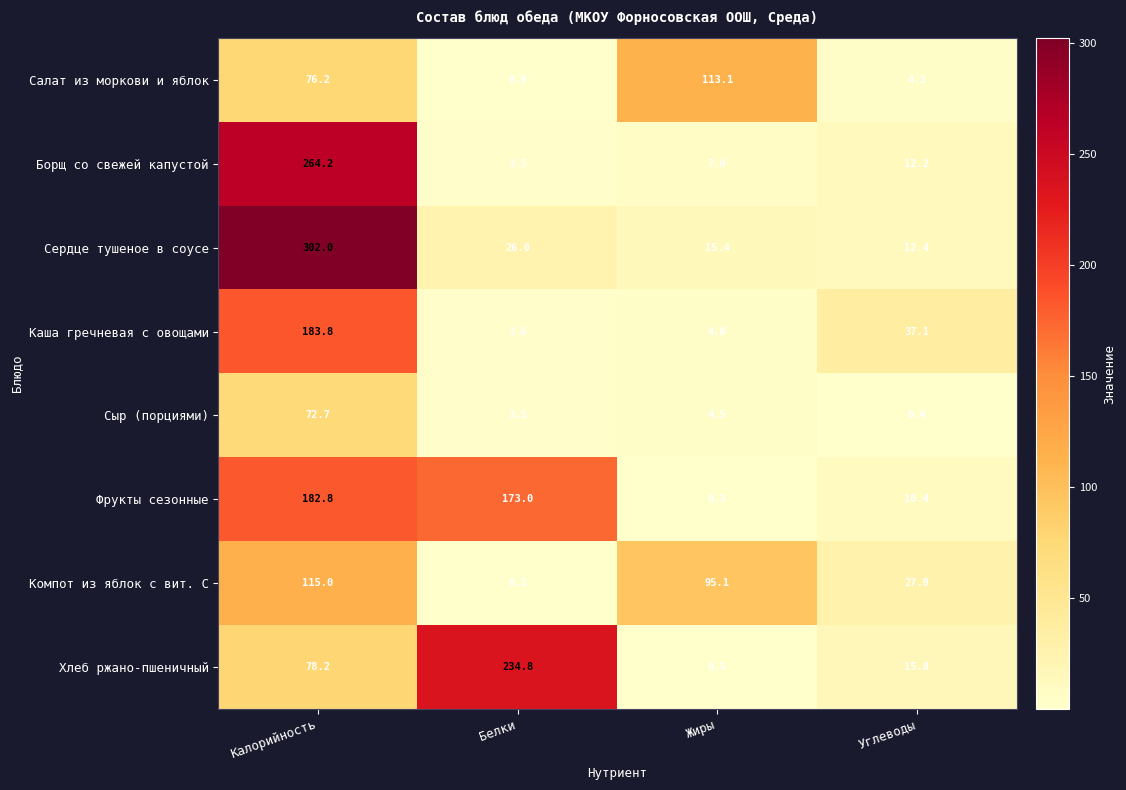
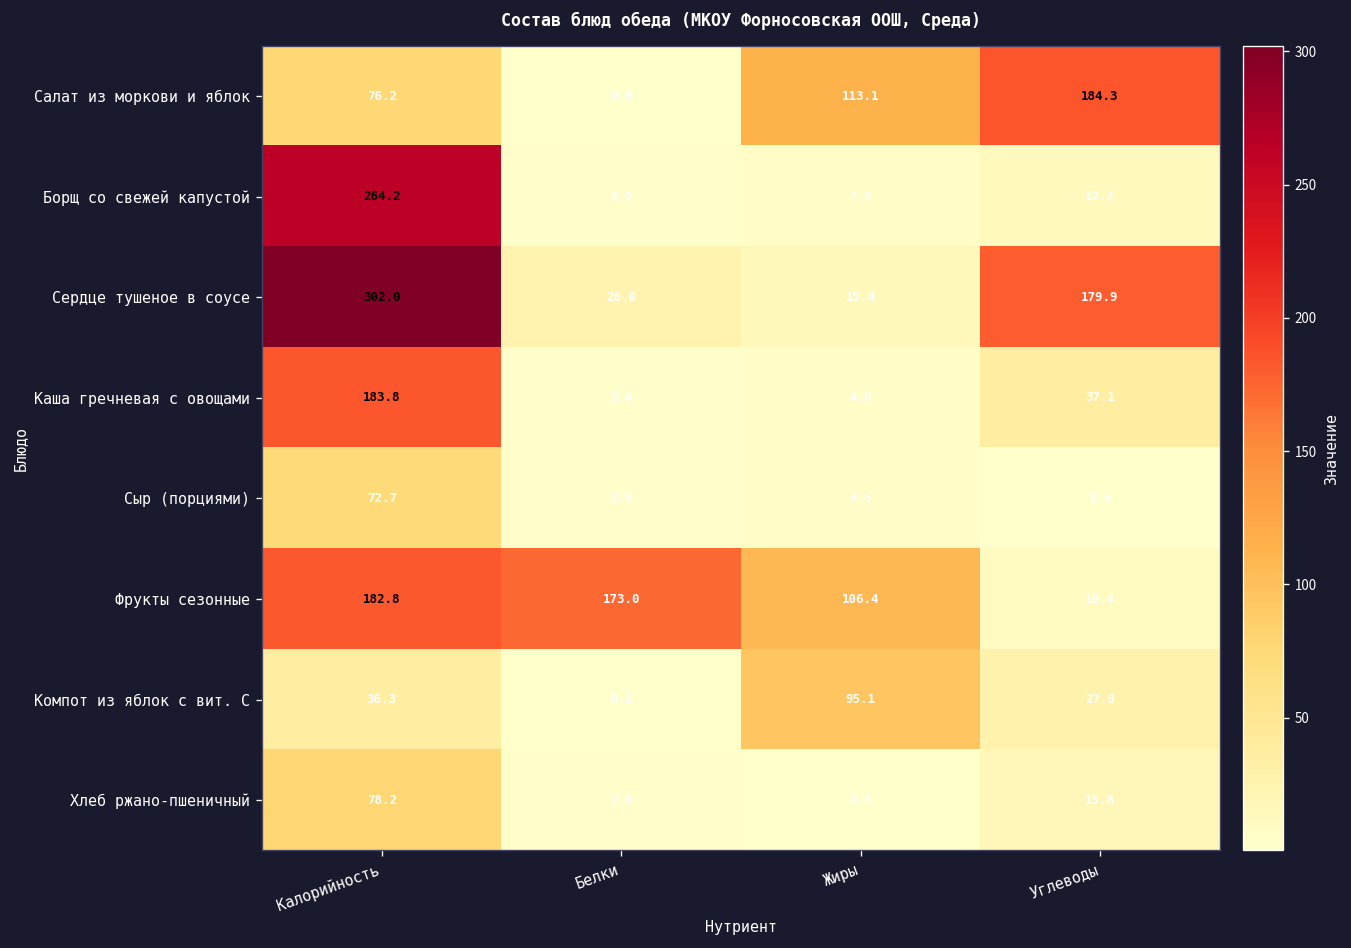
Салат из моркови и яблок, Углеводы: 4.3 -> 184.3
Сердце тушеное в соусе, Углеводы: 12.4 -> 179.9
Фрукты сезонные, Жиры: 0.3 -> 106.4
Компот из яблок с вит. С, Калорийность: 115.0 -> 36.3
Хлеб ржано-пшеничный, Белки: 234.8 -> 2.6
